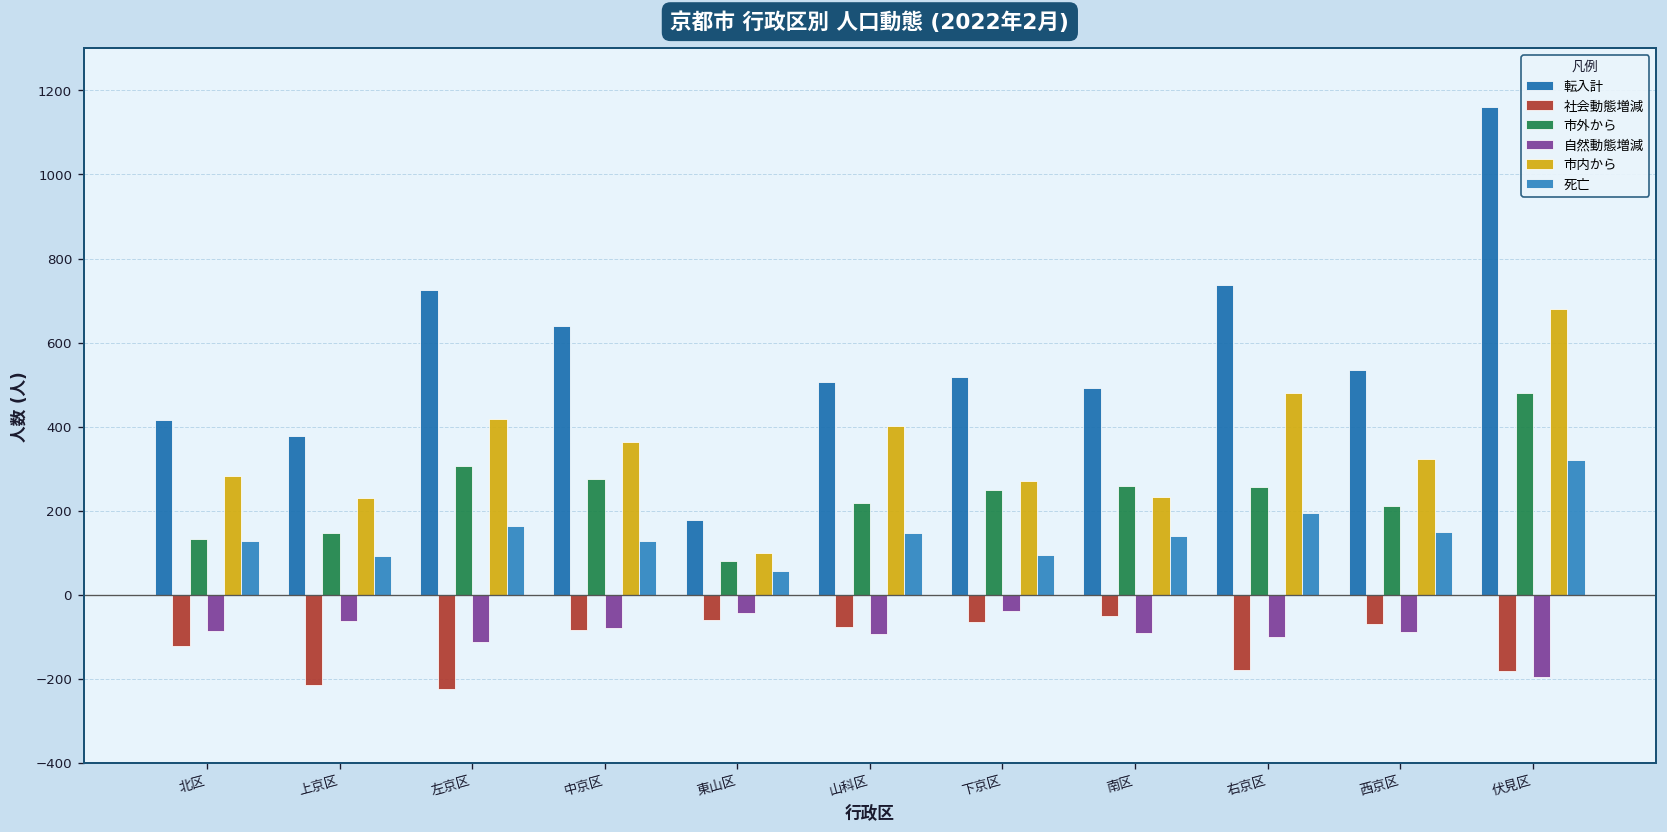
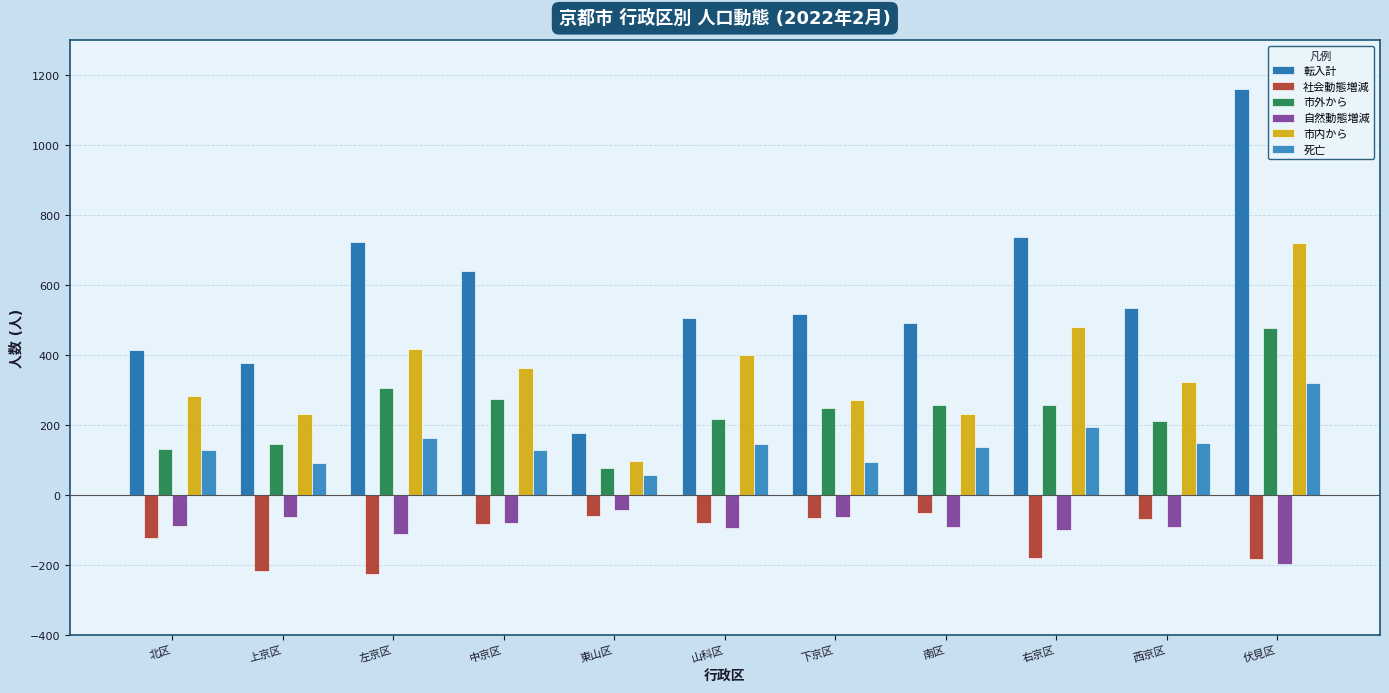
自然動態増減, 下京区: -40 -> -60
市内から, 伏見区: 680 -> 720
